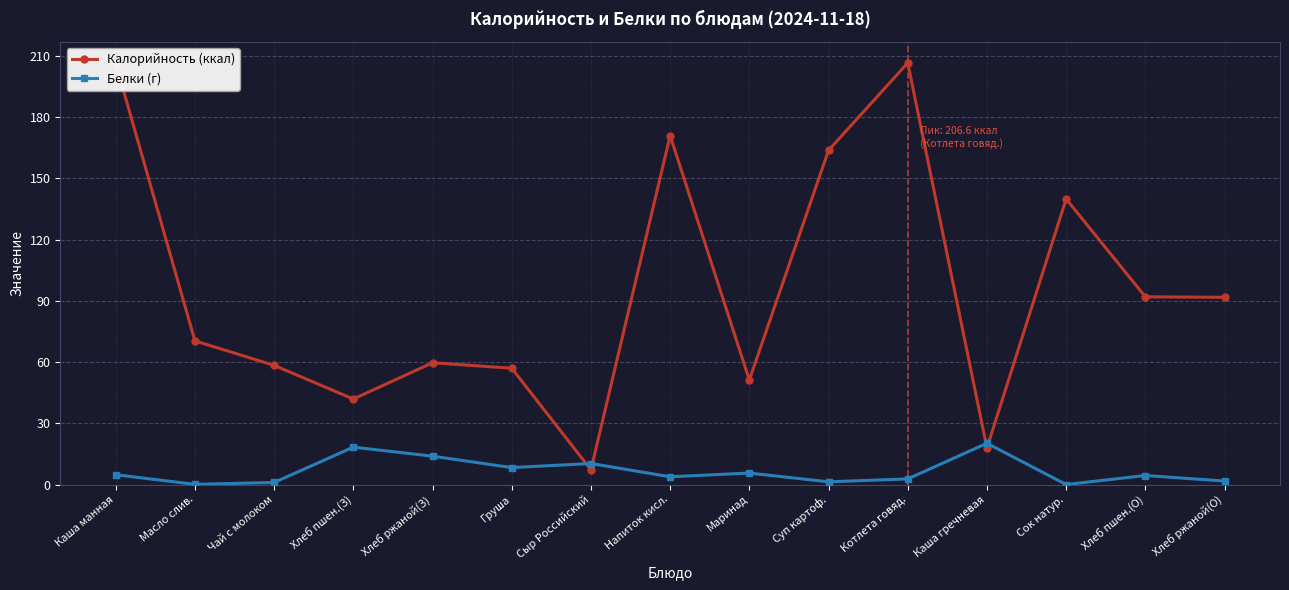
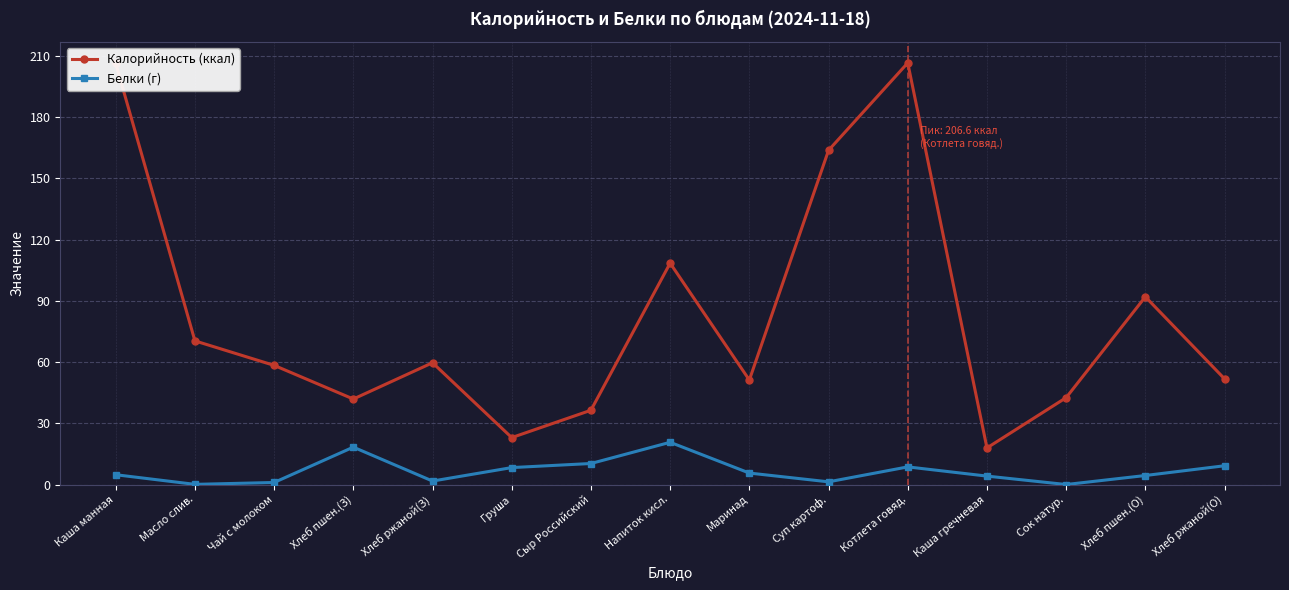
Белки (г), Хлеб ржаной(З): 14 -> 2
Калорийность (ккал), Груша: 57 -> 23
Калорийность (ккал), Сыр Российский: 7 -> 36
Калорийность (ккал), Напиток кисл.: 171 -> 109
Белки (г), Напиток кисл.: 4 -> 21
Белки (г), Котлета говяд.: 3 -> 9
Белки (г), Каша гречневая: 20 -> 4
Калорийность (ккал), Сок натур.: 140 -> 43
Калорийность (ккал), Хлеб ржаной(О): 92 -> 52
Белки (г), Хлеб ржаной(О): 2 -> 9
